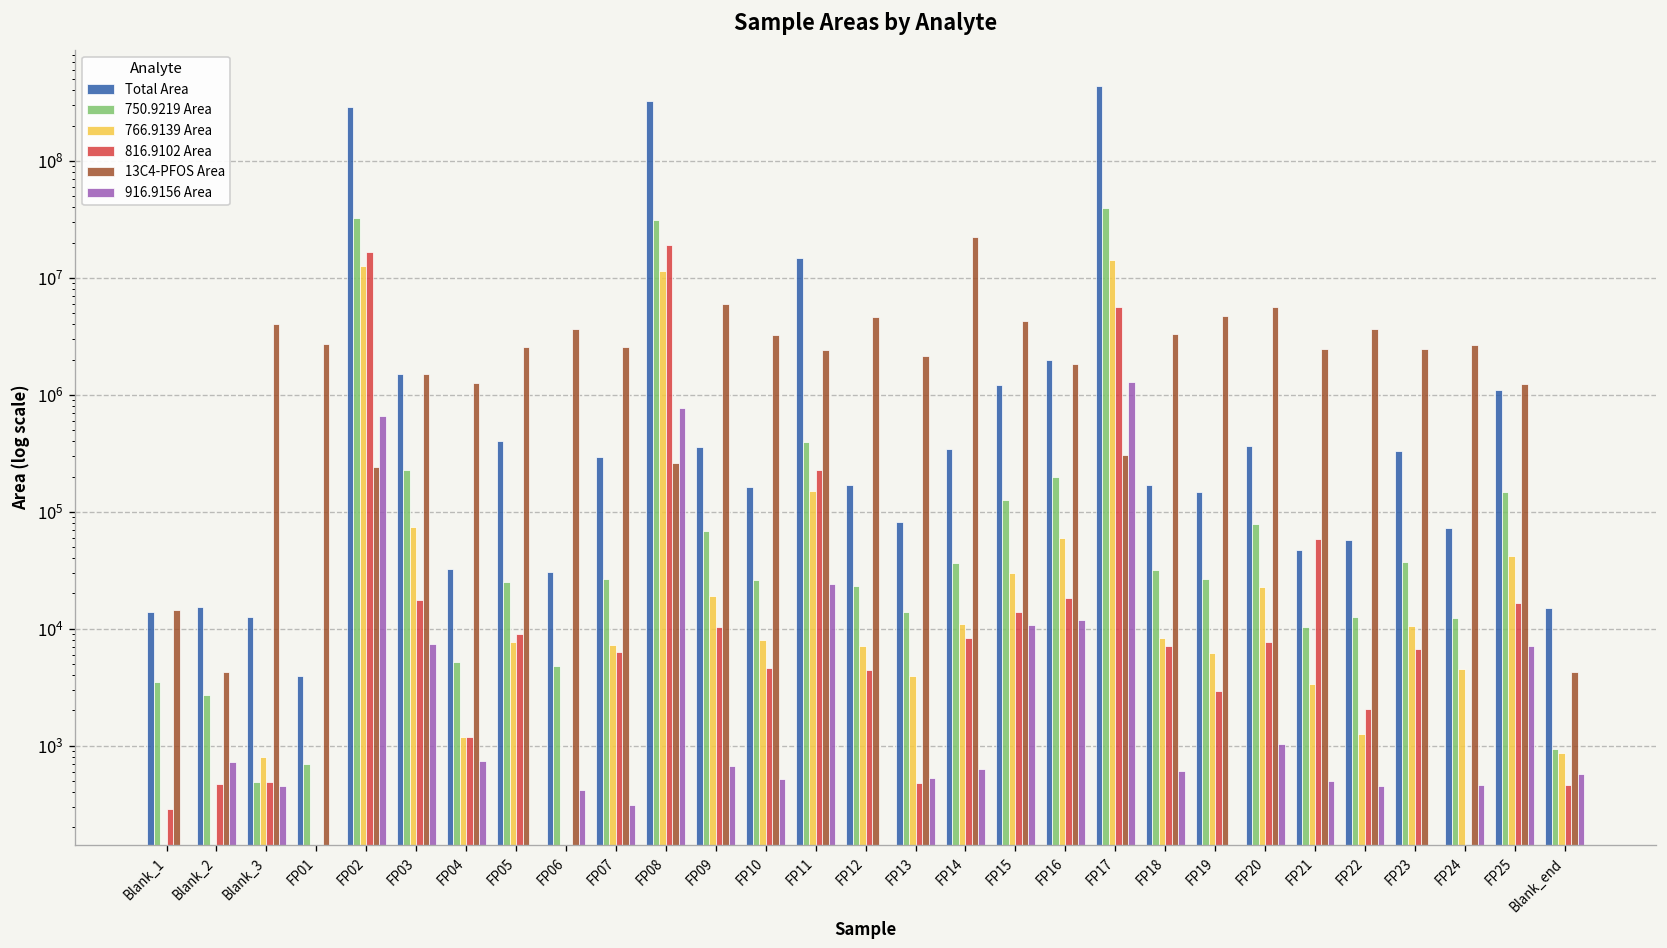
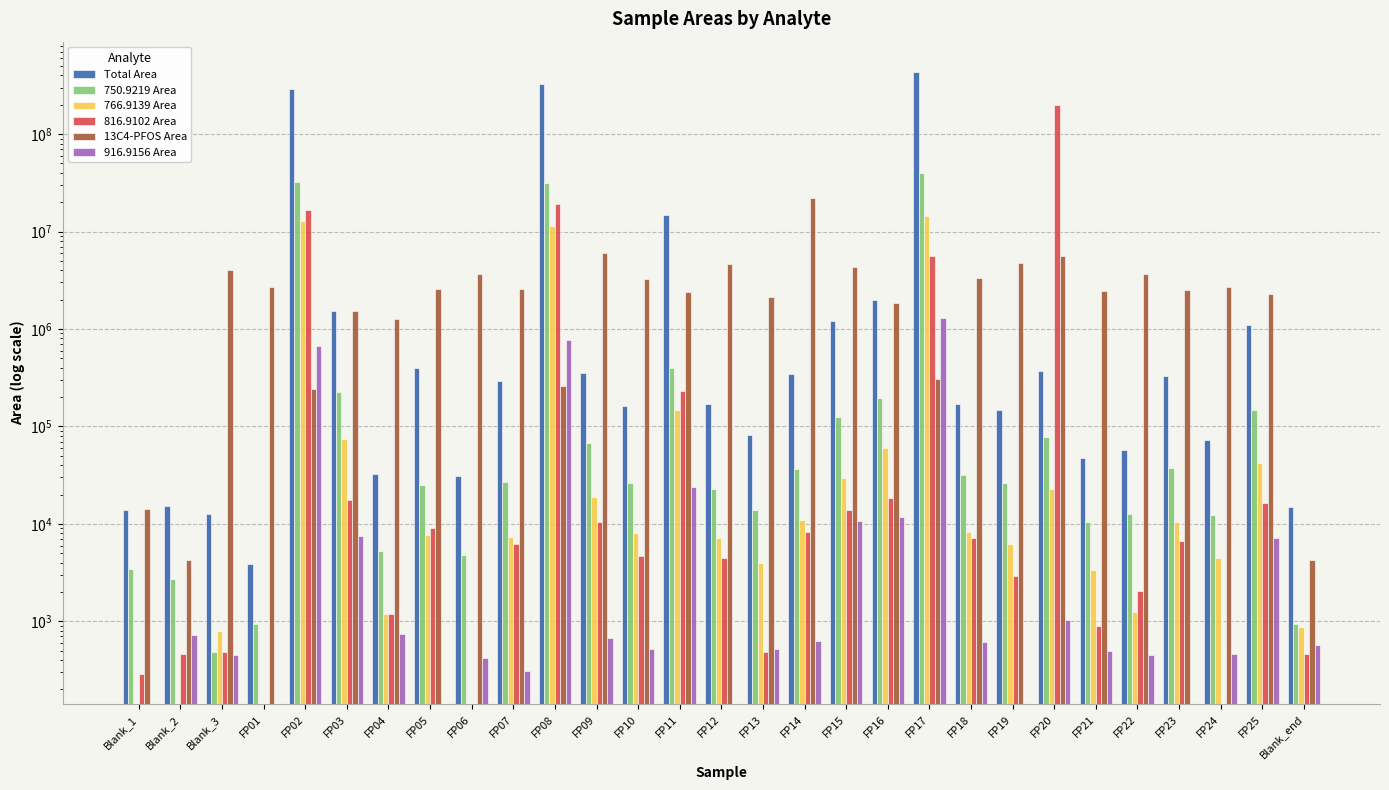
750.9219 Area, FP01: 700 -> 900
816.9102 Area, FP20: 8000 -> 200000000
816.9102 Area, FP21: 60000 -> 900
13C4-PFOS Area, FP25: 1200000 -> 2300000
